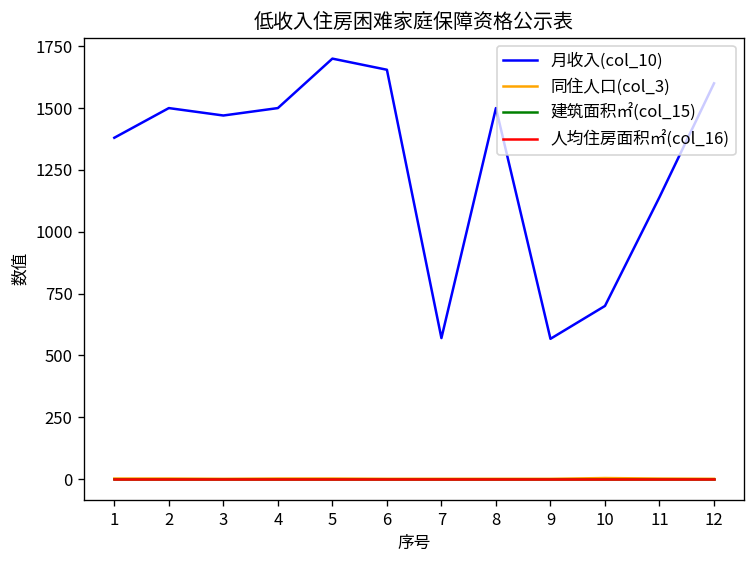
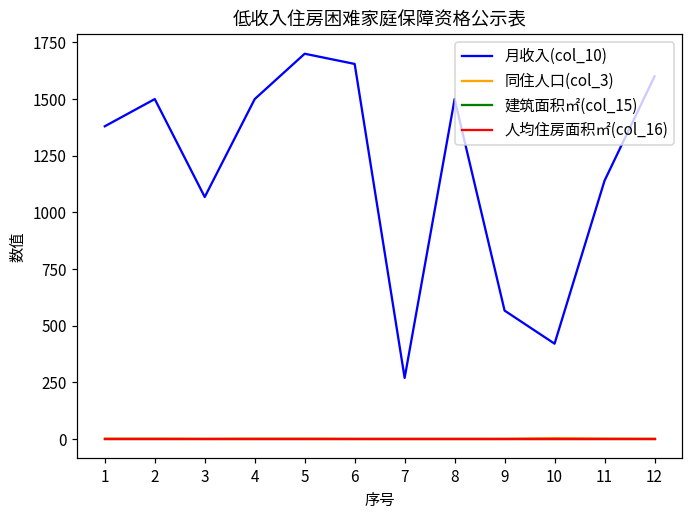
月收入(col_10), 3: 1470 -> 1070
月收入(col_10), 7: 570 -> 270
月收入(col_10), 10: 700 -> 420
